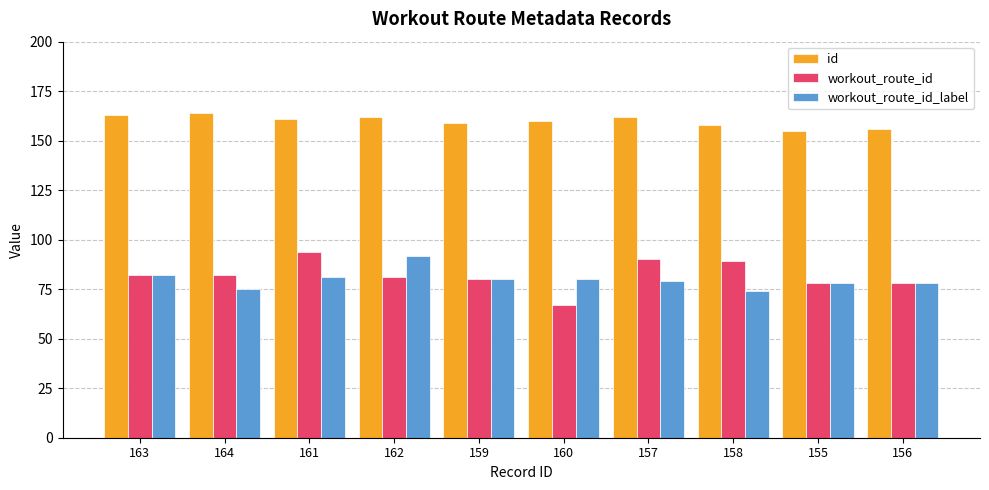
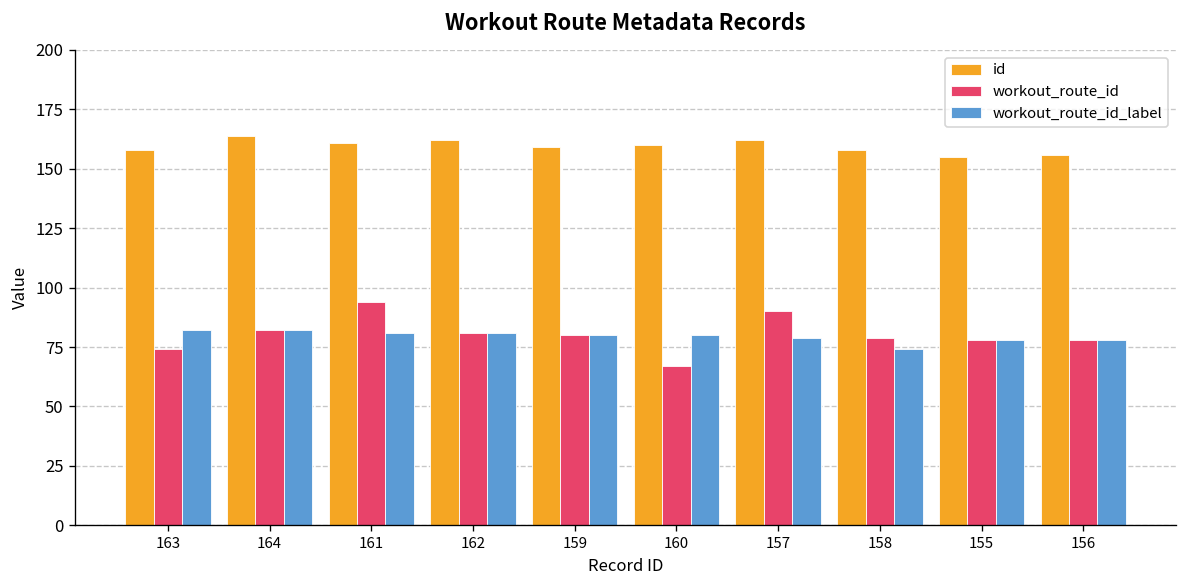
id, 163: 163 -> 158
workout_route_id, 163: 82 -> 74
workout_route_id_label, 164: 75 -> 82
workout_route_id_label, 162: 92 -> 81
workout_route_id, 158: 89 -> 79
